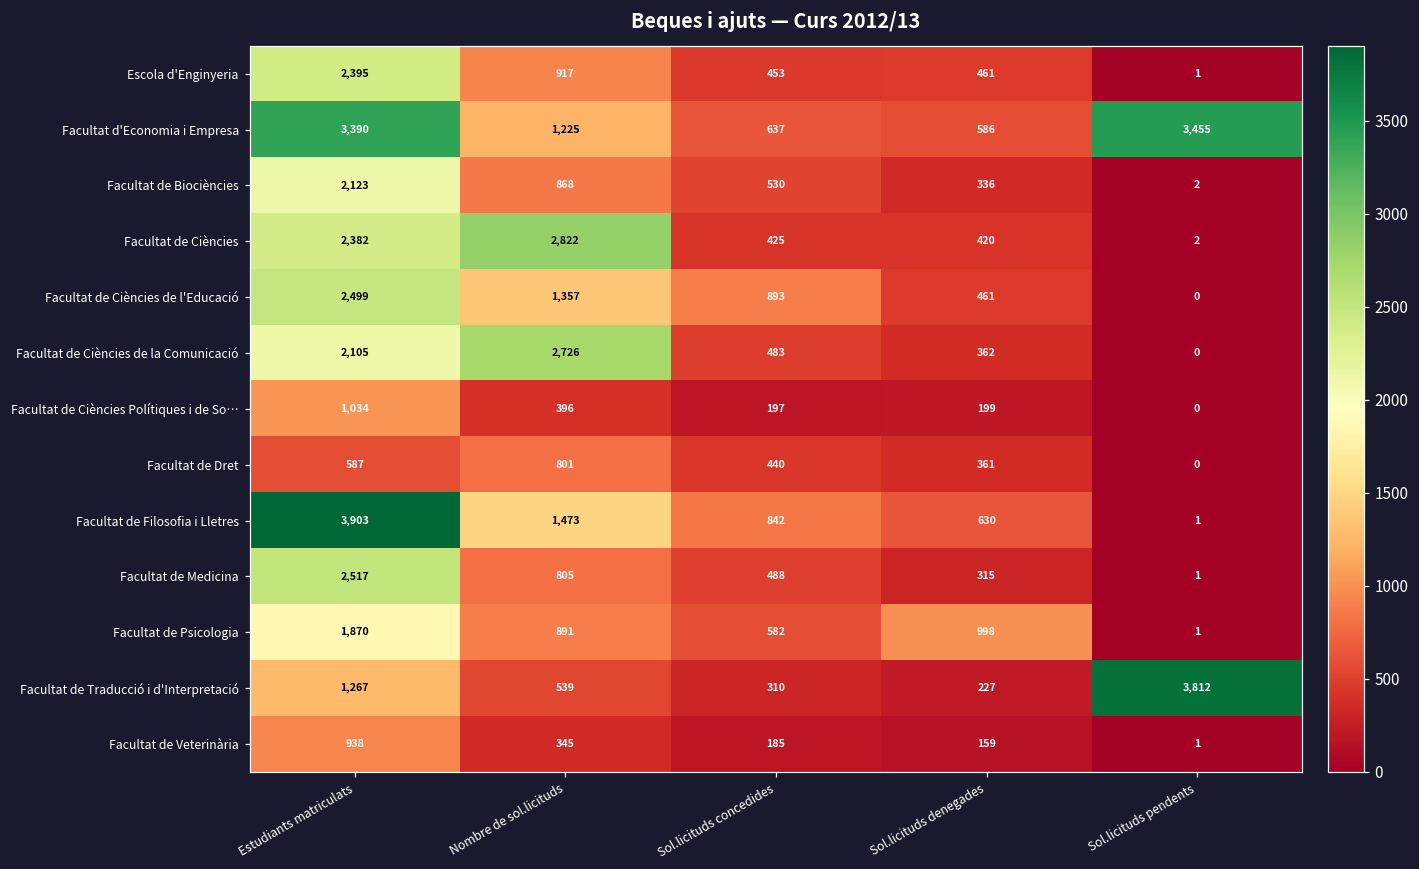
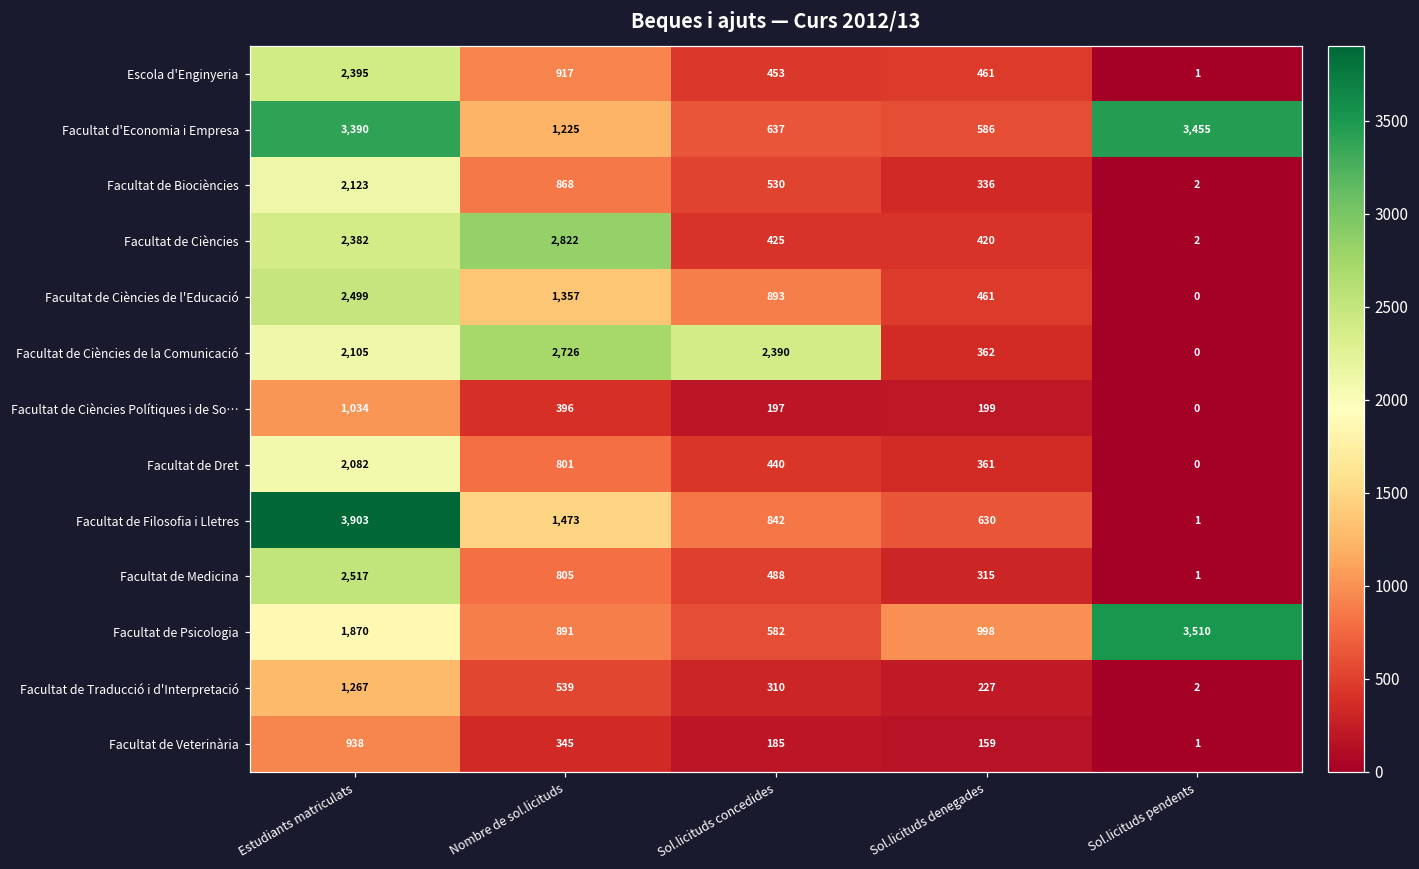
Facultat de Ciències de la Comunicació, Sol.licituds concedides: 483 -> 2,390
Facultat de Dret, Estudiants matriculats: 587 -> 2,082
Facultat de Psicologia, Sol.licituds pendents: 1 -> 3,510
Facultat de Traducció i d'Interpretació, Sol.licituds pendents: 3,812 -> 2
